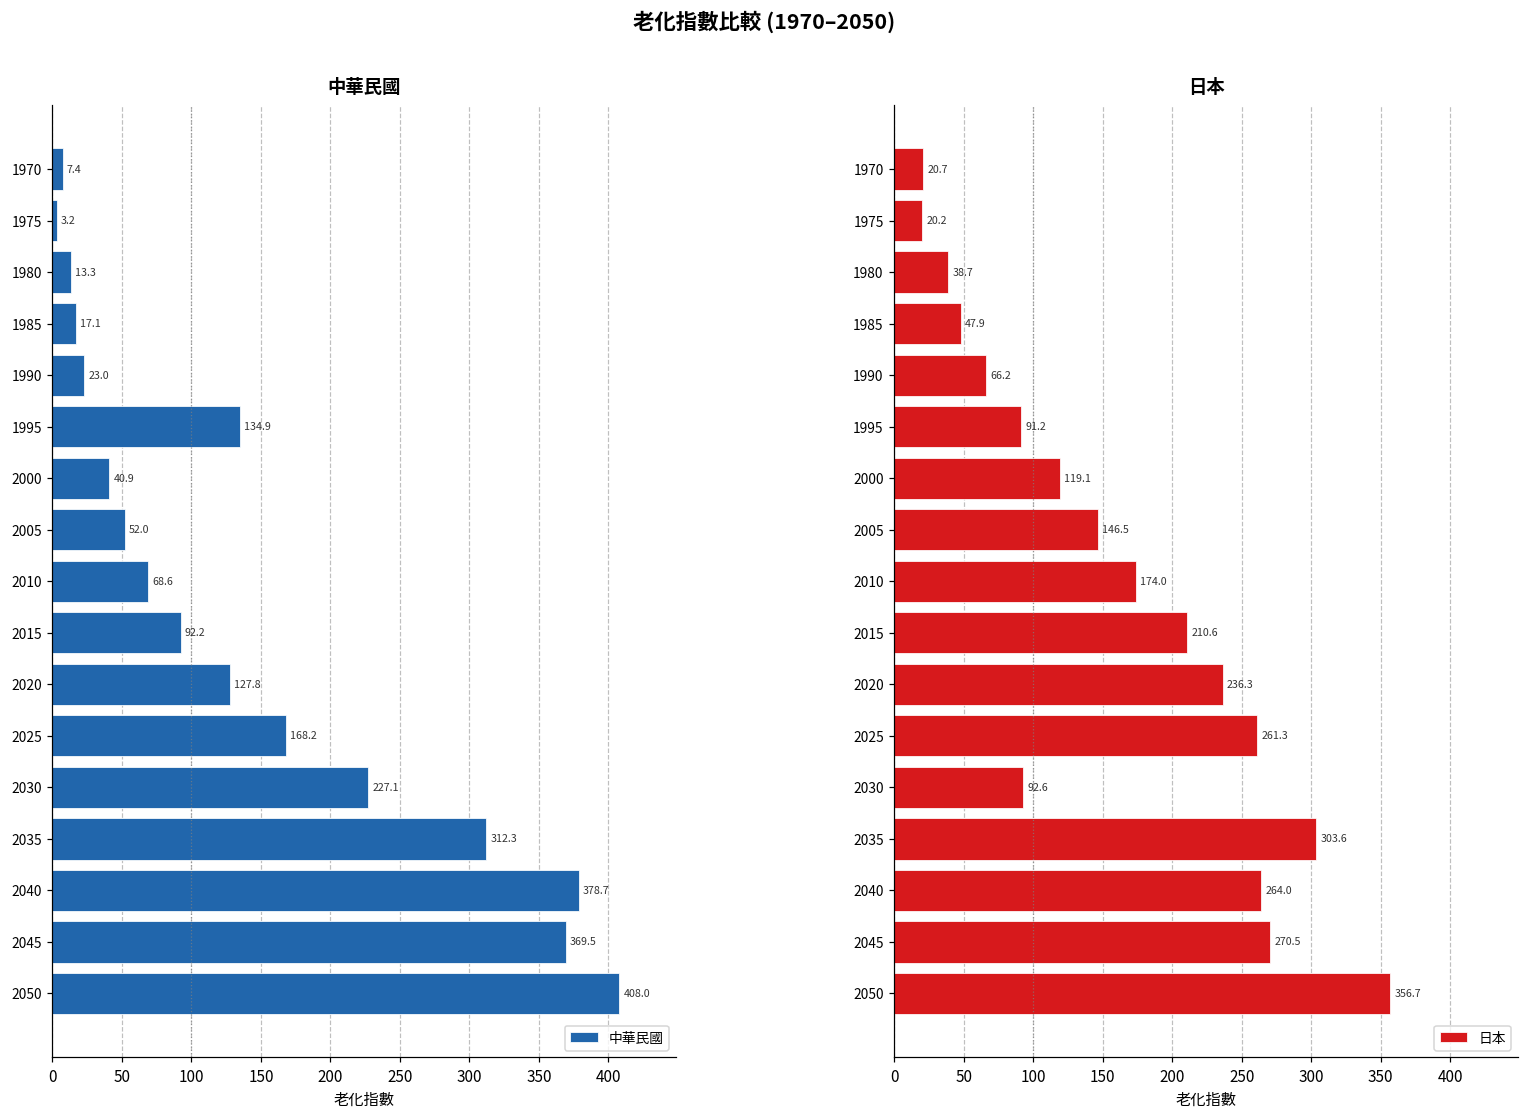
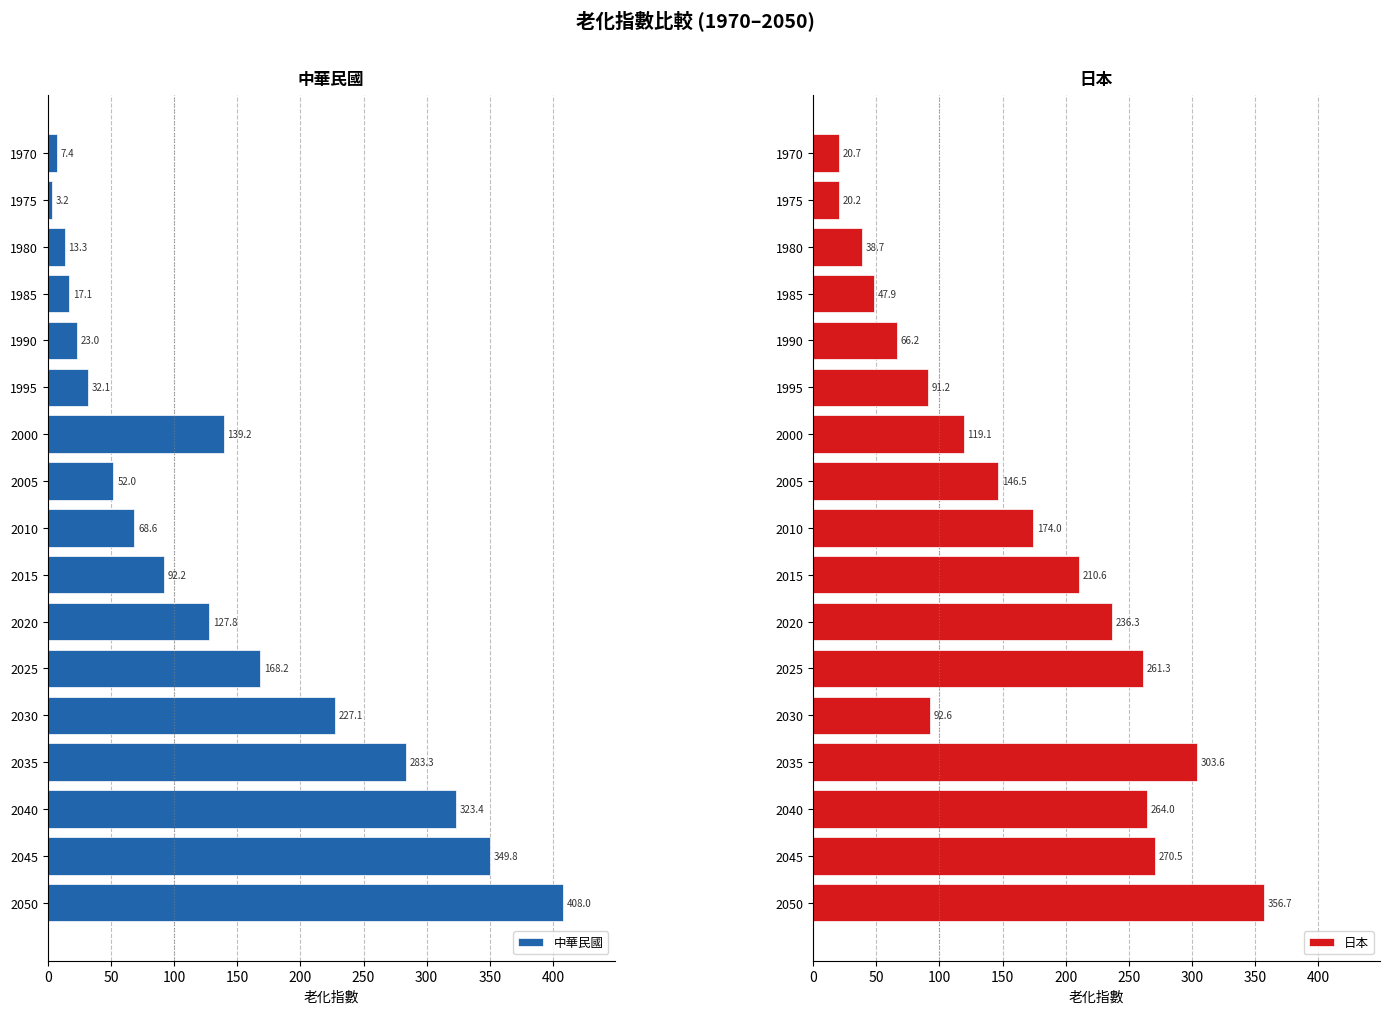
中華民國, 1995: 134.9 -> 32.1
中華民國, 2000: 40.9 -> 139.2
中華民國, 2035: 312.3 -> 283.3
中華民國, 2040: 378.7 -> 323.4
中華民國, 2045: 369.5 -> 349.8
